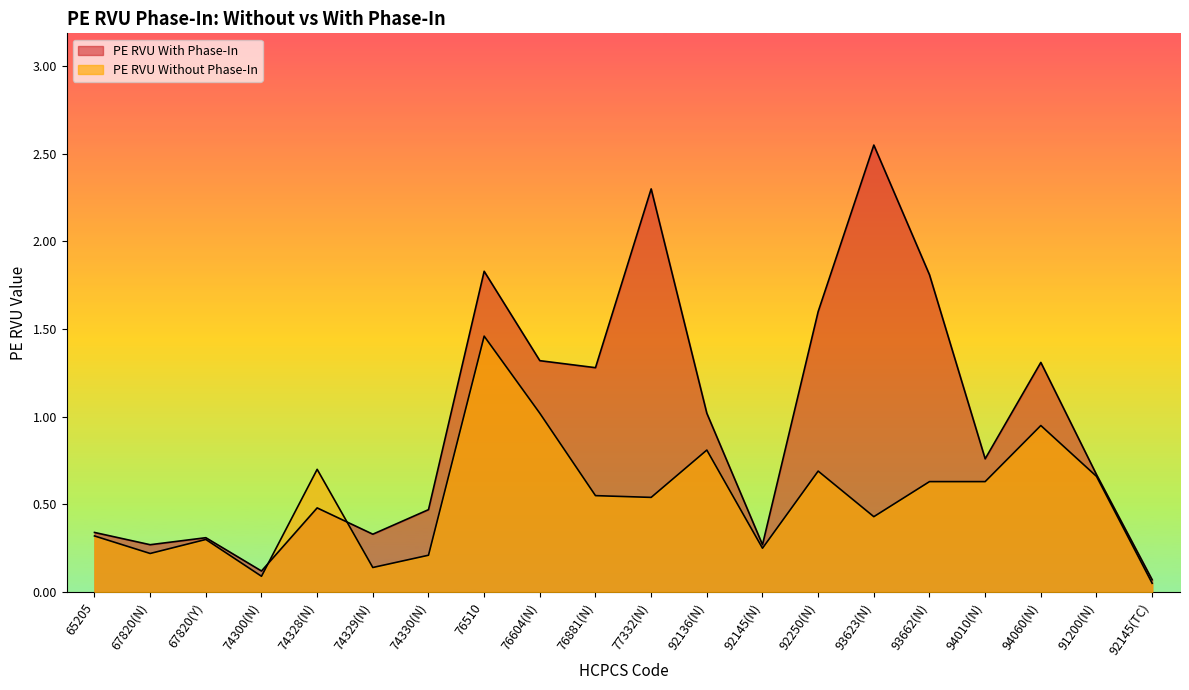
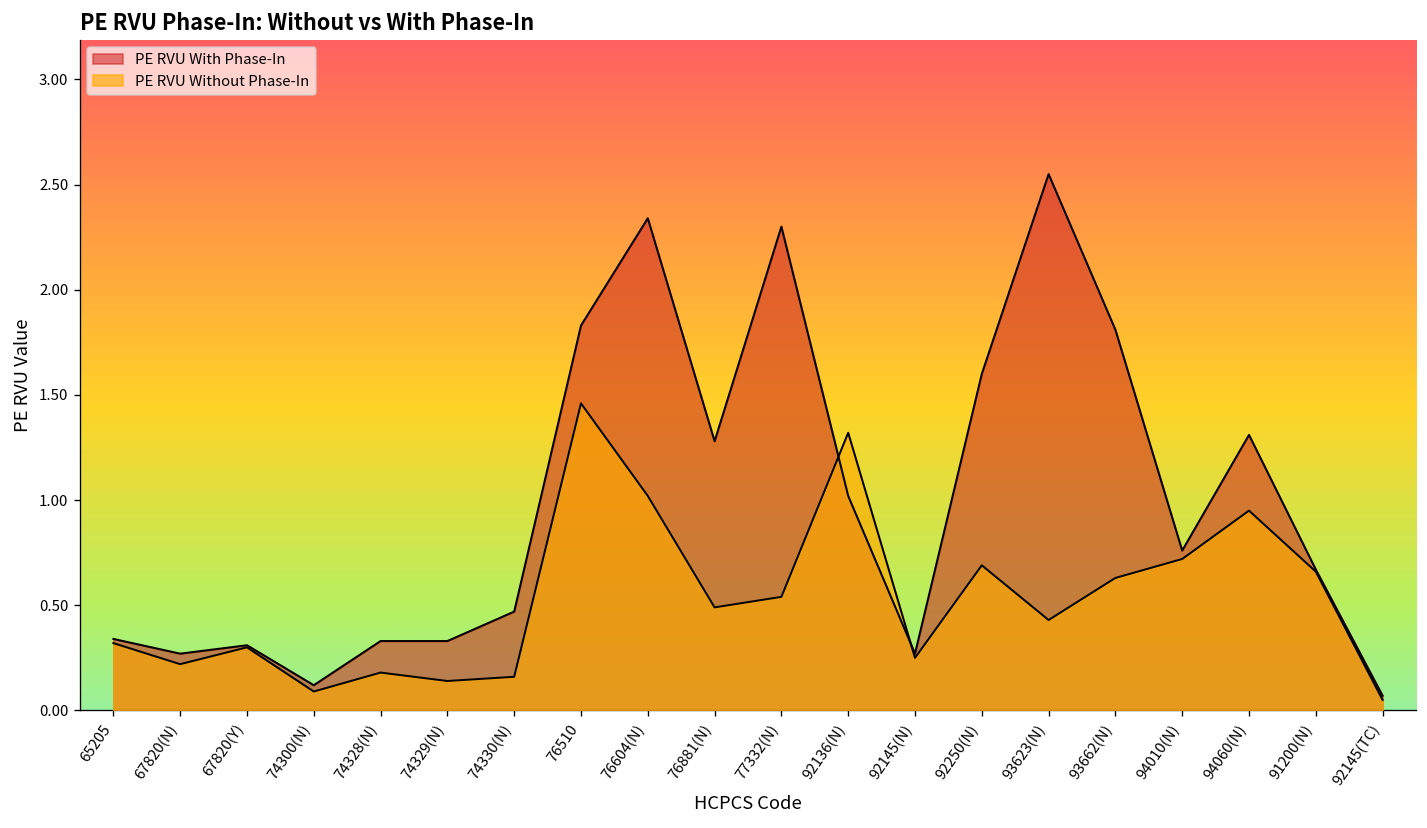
PE RVU With Phase-In, 74328(N): 0.48 -> 0.33
PE RVU Without Phase-In, 74328(N): 0.70 -> 0.18
PE RVU Without Phase-In, 74330(N): 0.21 -> 0.16
PE RVU With Phase-In, 76604(N): 1.32 -> 2.34
PE RVU Without Phase-In, 76881(N): 0.55 -> 0.49
PE RVU Without Phase-In, 92136(N): 0.81 -> 1.32
PE RVU Without Phase-In, 94010(N): 0.63 -> 0.72
